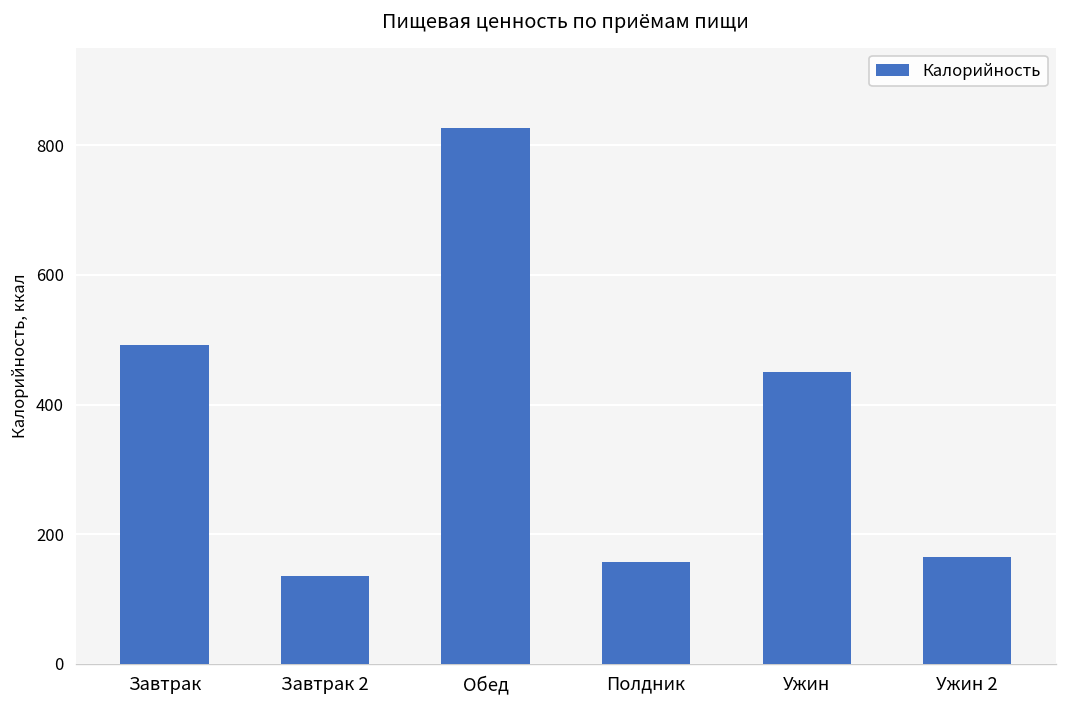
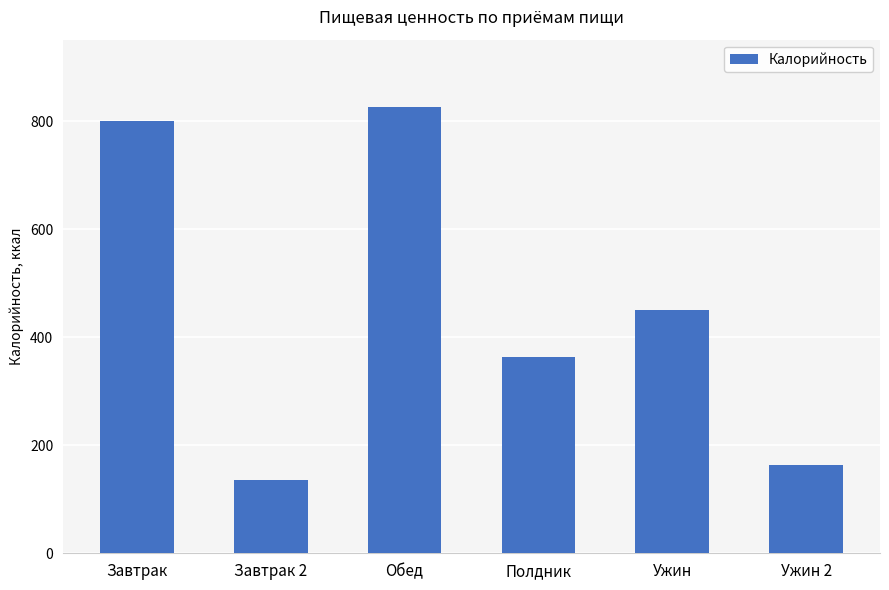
Завтрак: 490 -> 800
Полдник: 160 -> 360
